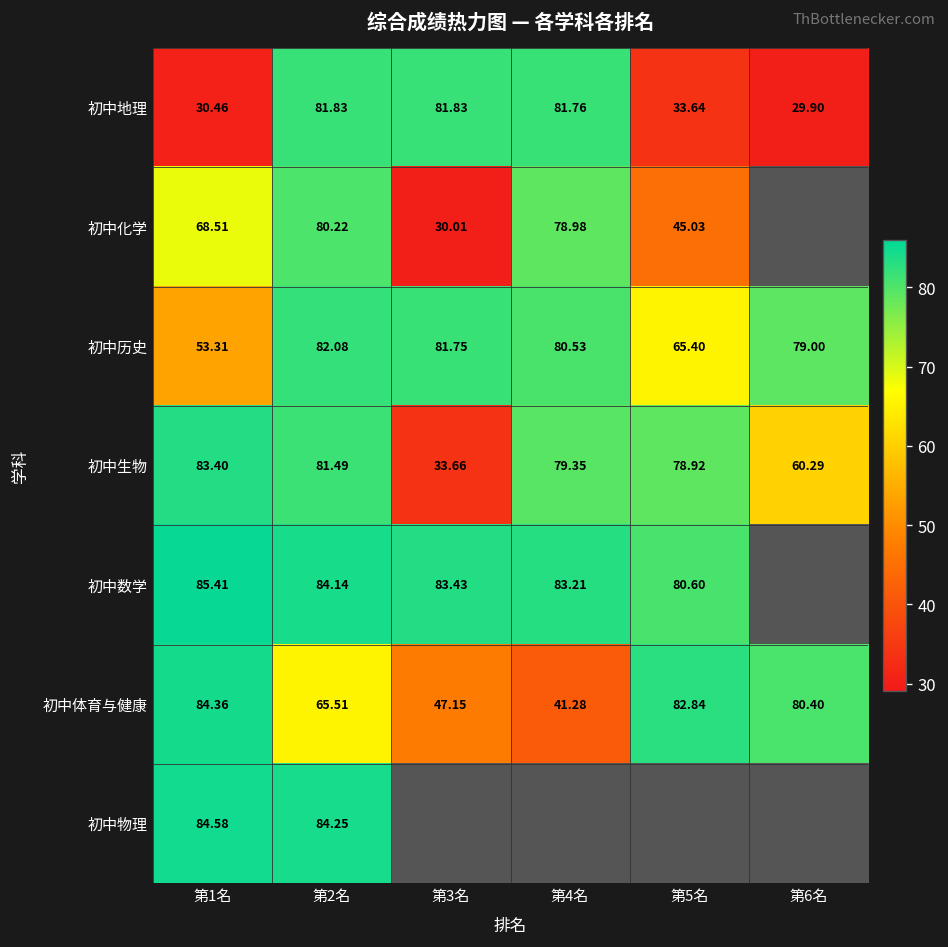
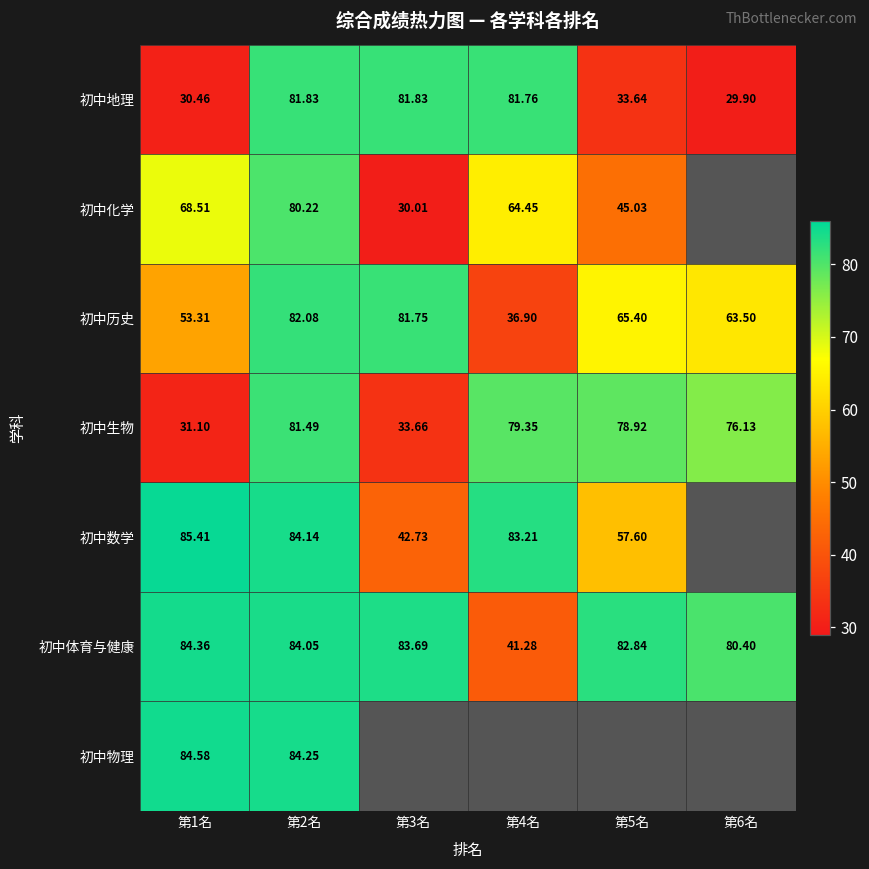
初中化学, 第4名: 78.98 -> 64.45
初中历史, 第4名: 80.53 -> 36.90
初中历史, 第6名: 79.00 -> 63.50
初中生物, 第1名: 83.40 -> 31.10
初中生物, 第6名: 60.29 -> 76.13
初中数学, 第3名: 83.43 -> 42.73
初中数学, 第5名: 80.60 -> 57.60
初中体育与健康, 第2名: 65.51 -> 84.05
初中体育与健康, 第3名: 47.15 -> 83.69
